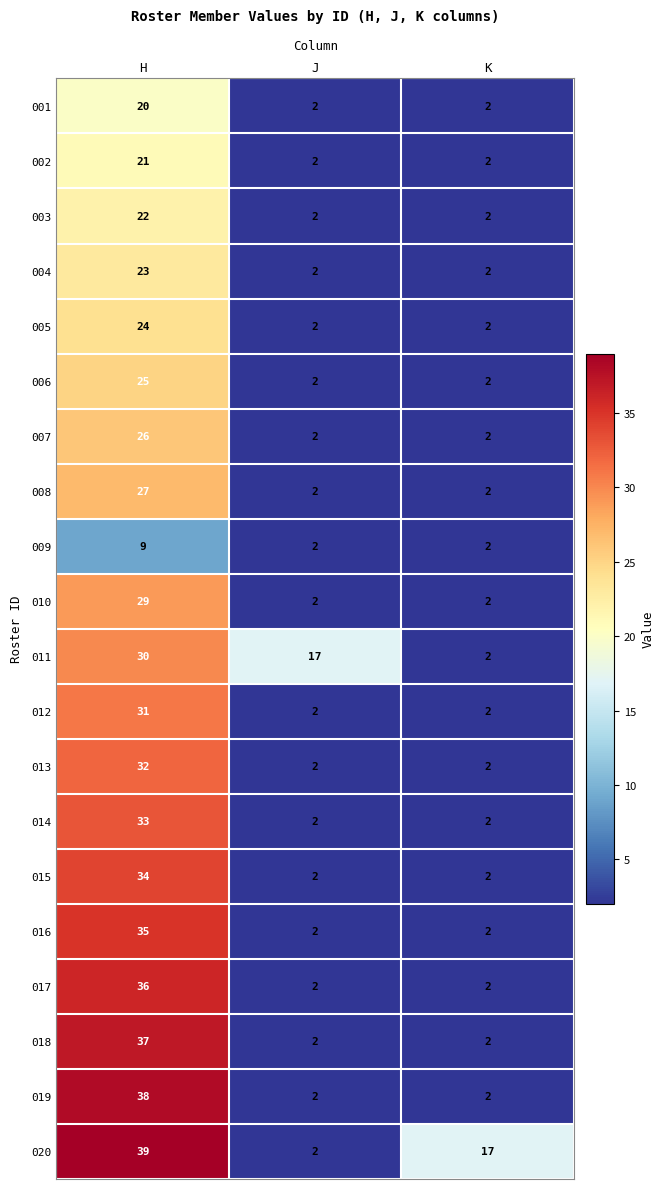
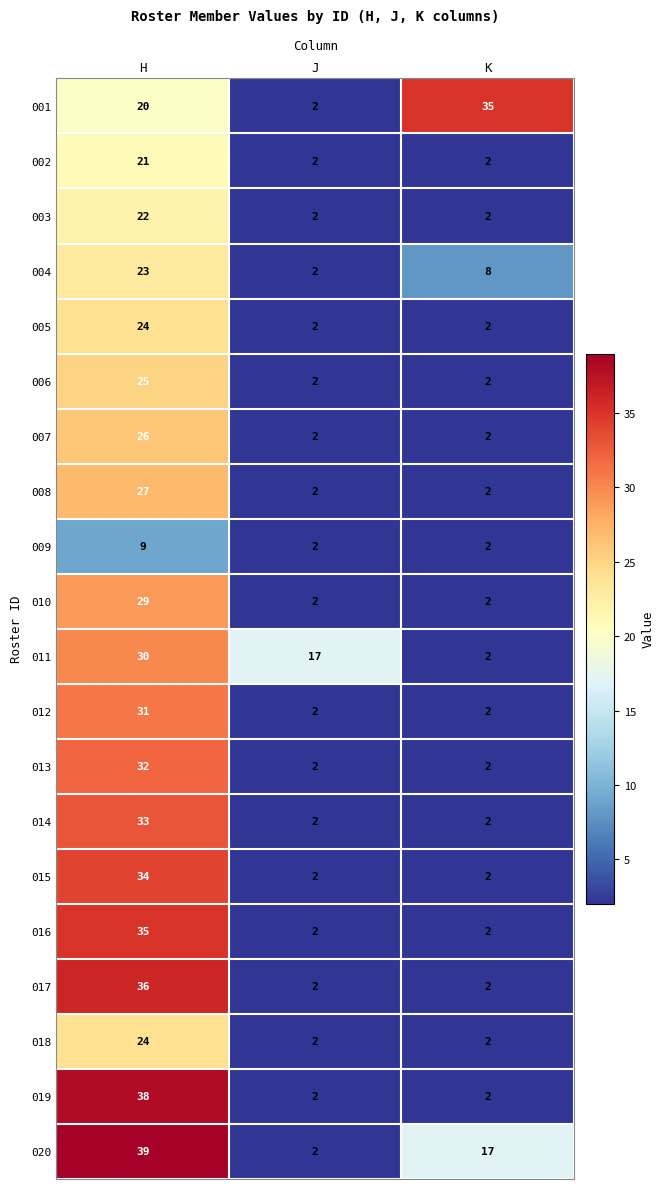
001, K: 2 -> 35
004, K: 2 -> 8
018, H: 37 -> 24
